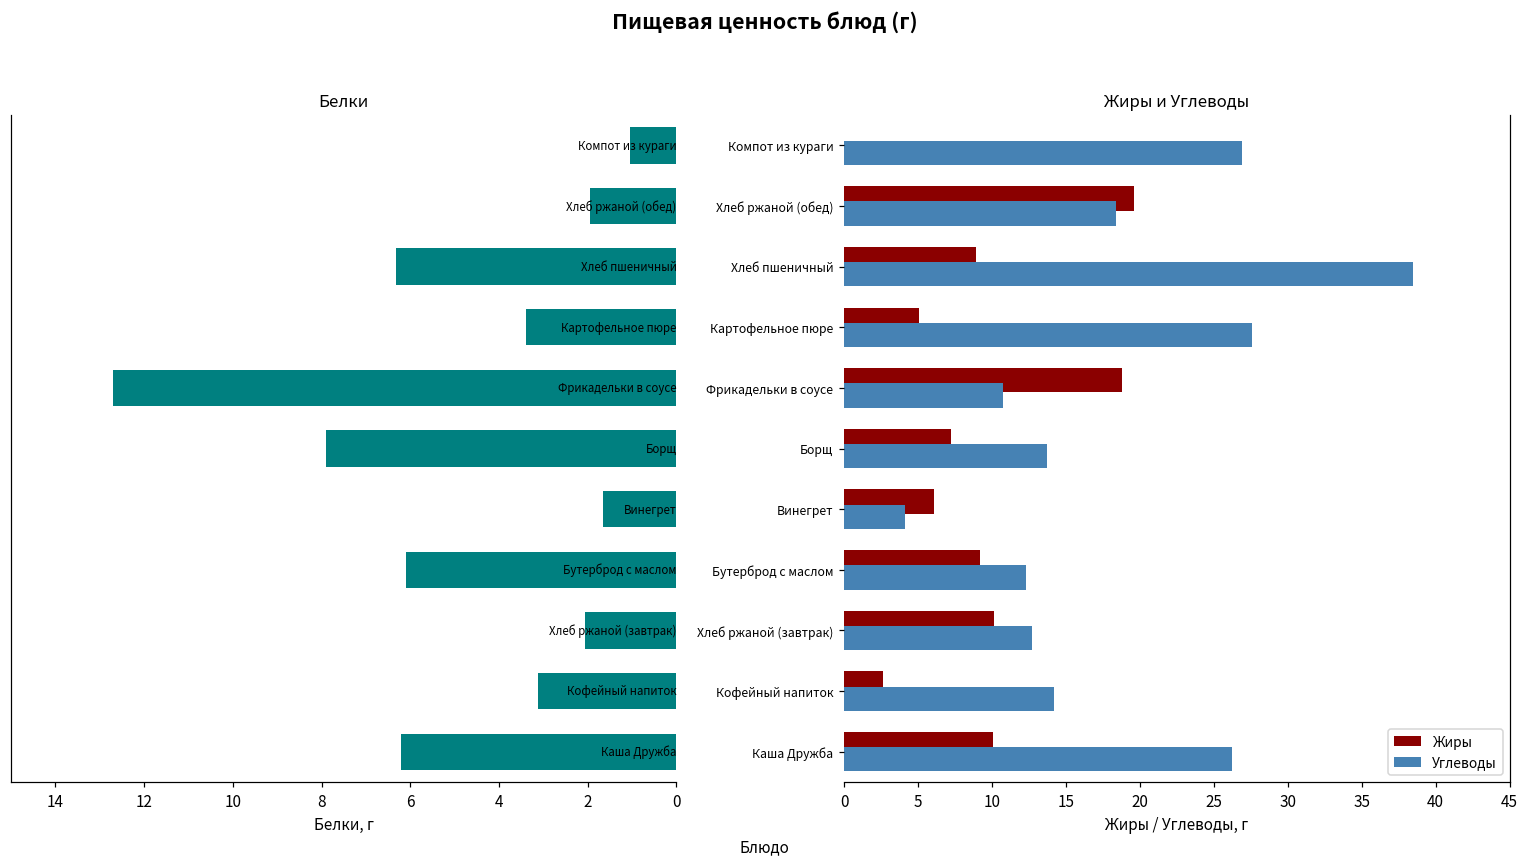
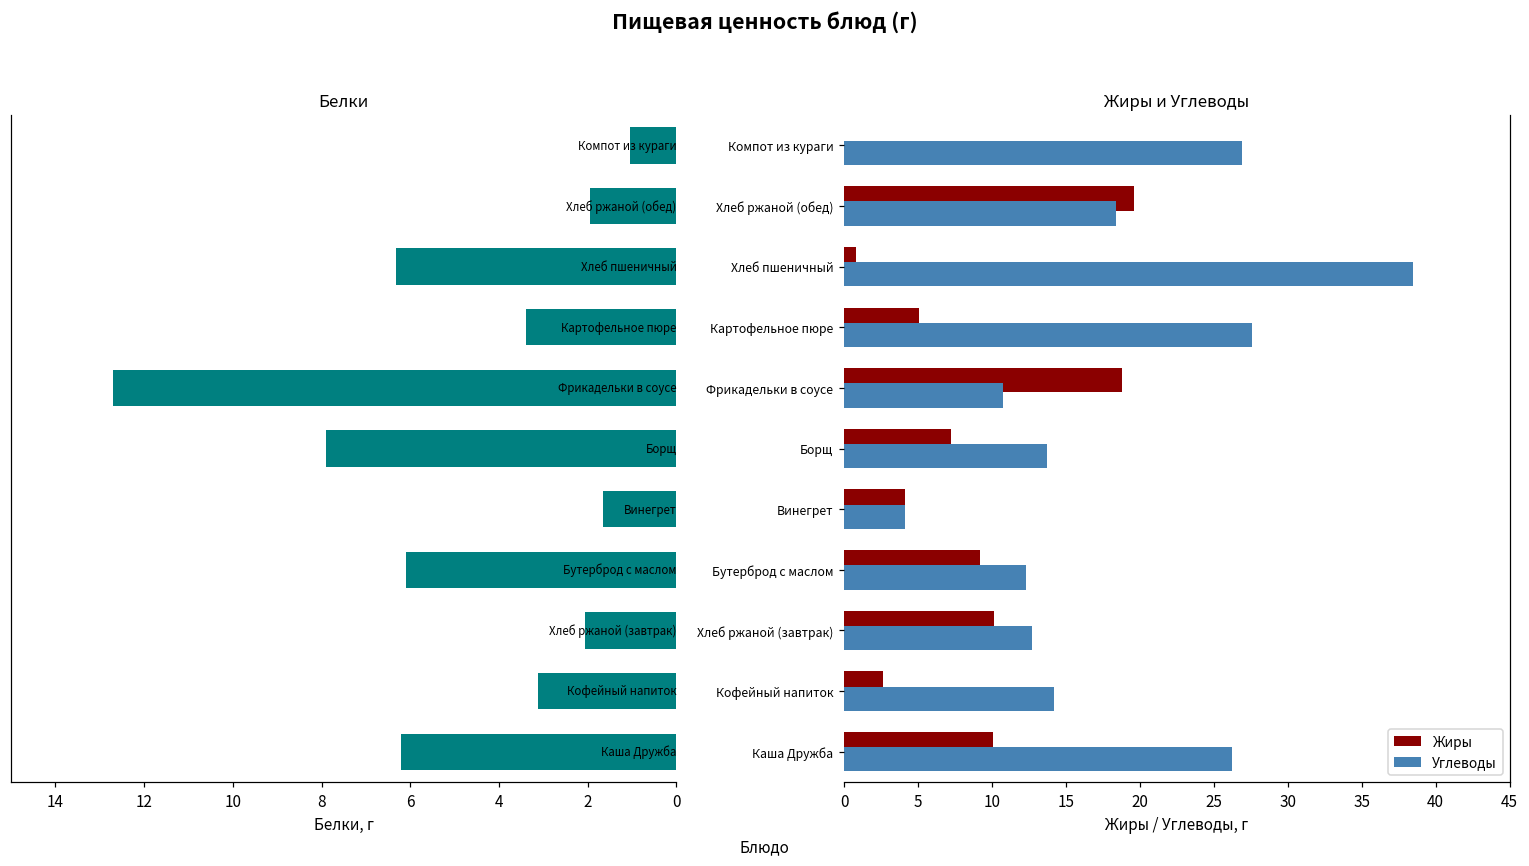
Жиры и Углеводы, Жиры, Хлеб пшеничный: 8.9 -> 0.8
Жиры и Углеводы, Жиры, Винегрет: 6.1 -> 4.1
